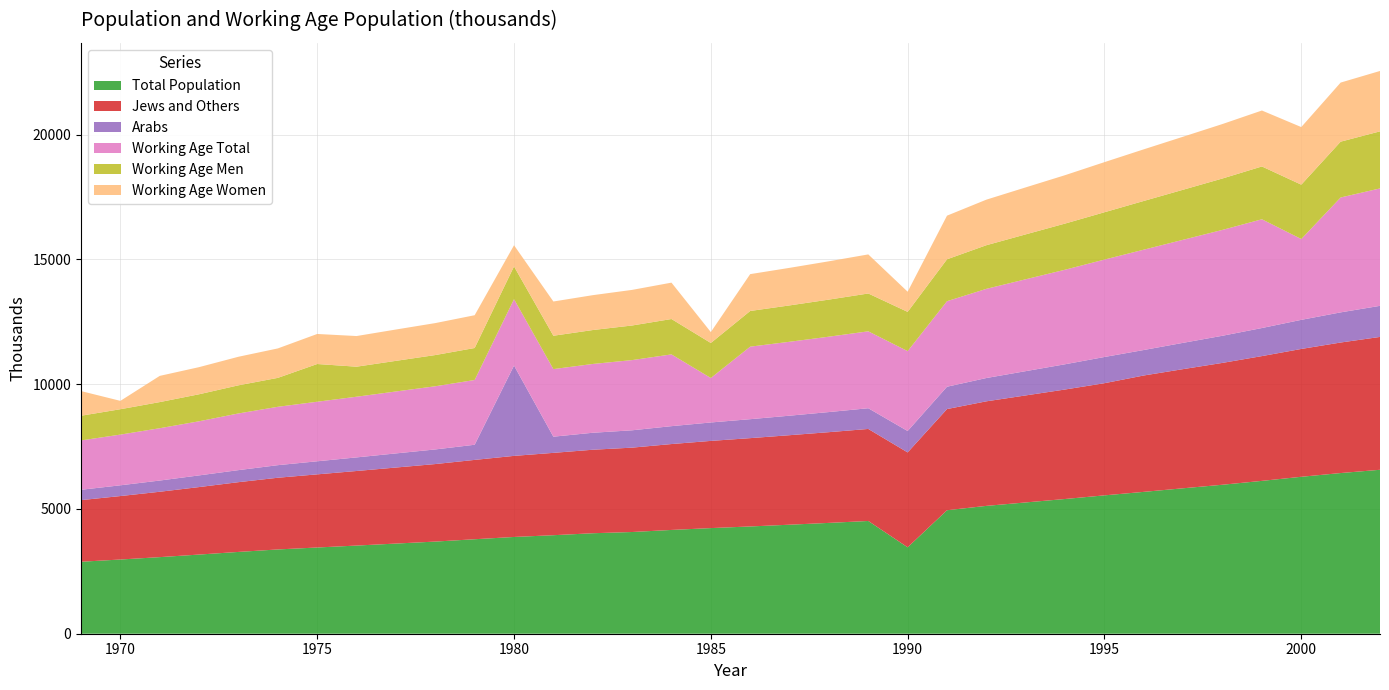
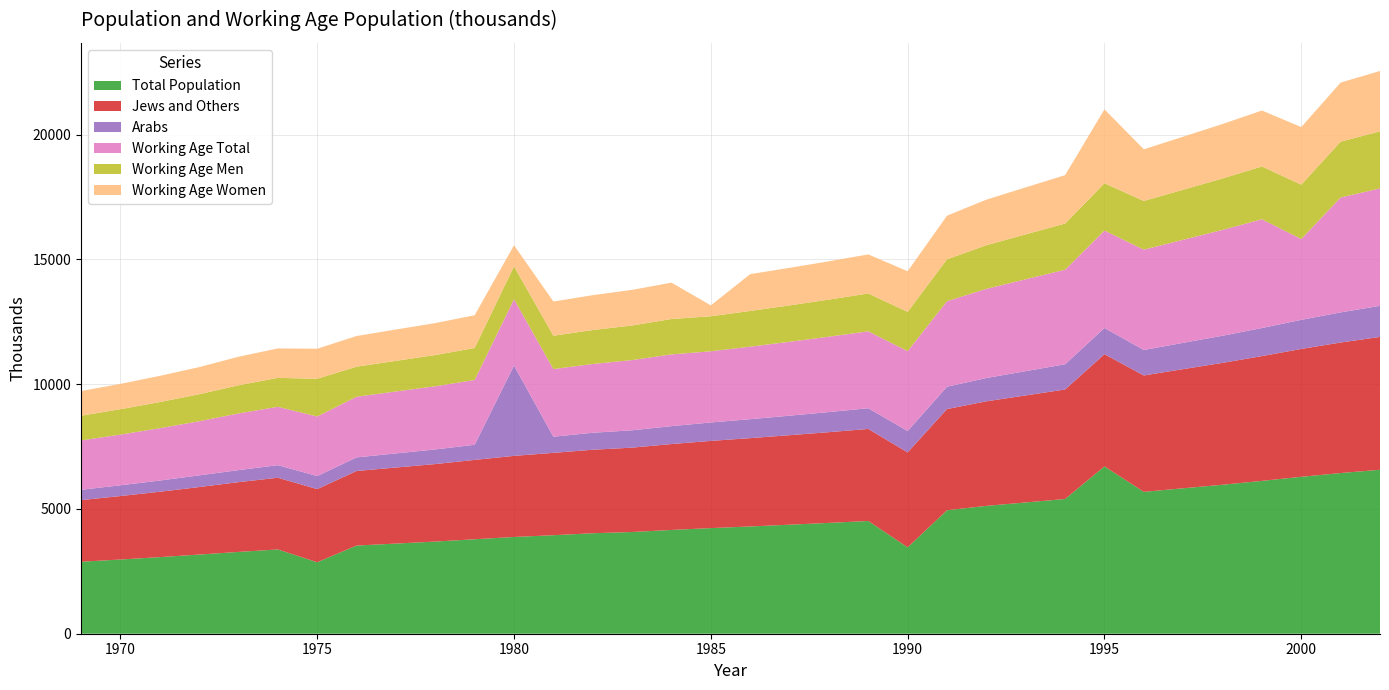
Working Age Women, 1970: 300 -> 1000
Total Population, 1975: 3500 -> 2900
Working Age Total, 1985: 1800 -> 2900
Working Age Women, 1990: 800 -> 1600
Total Population, 1995: 5500 -> 6700
Working Age Women, 1995: 2000 -> 3000
